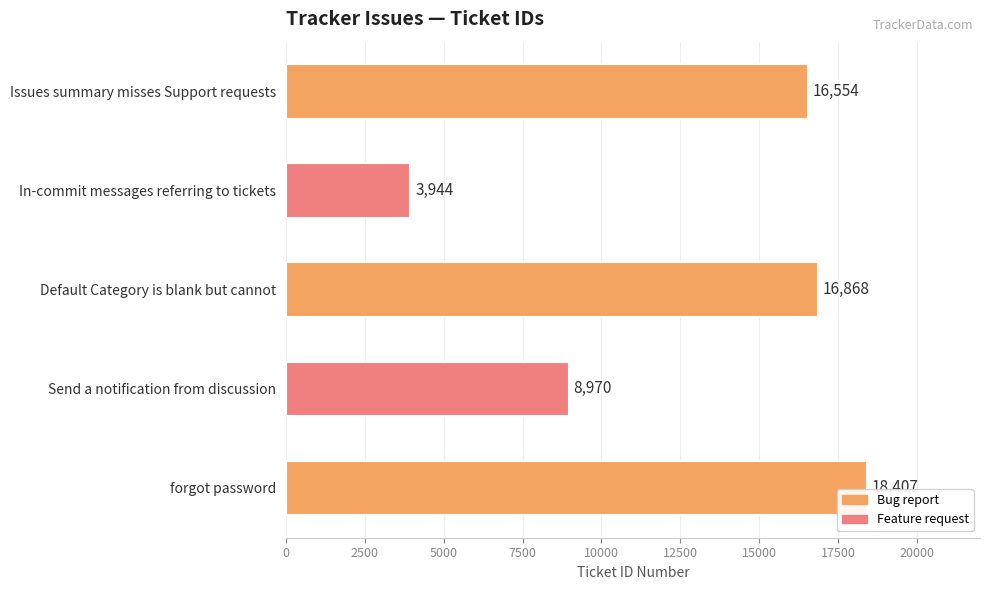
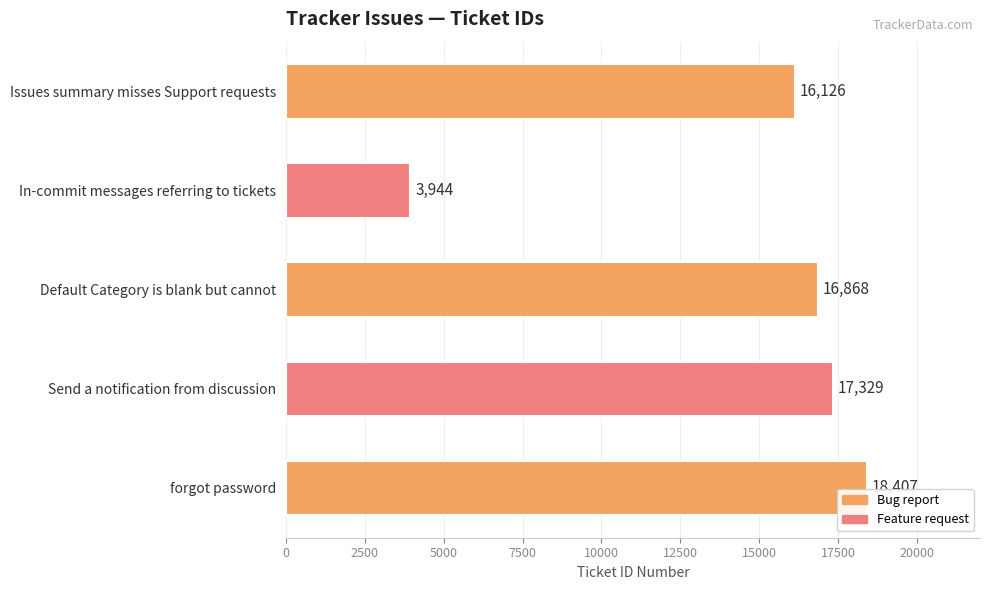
Issues summary misses Support requests: 16,554 -> 16,126
Send a notification from discussion: 8,970 -> 17,329
